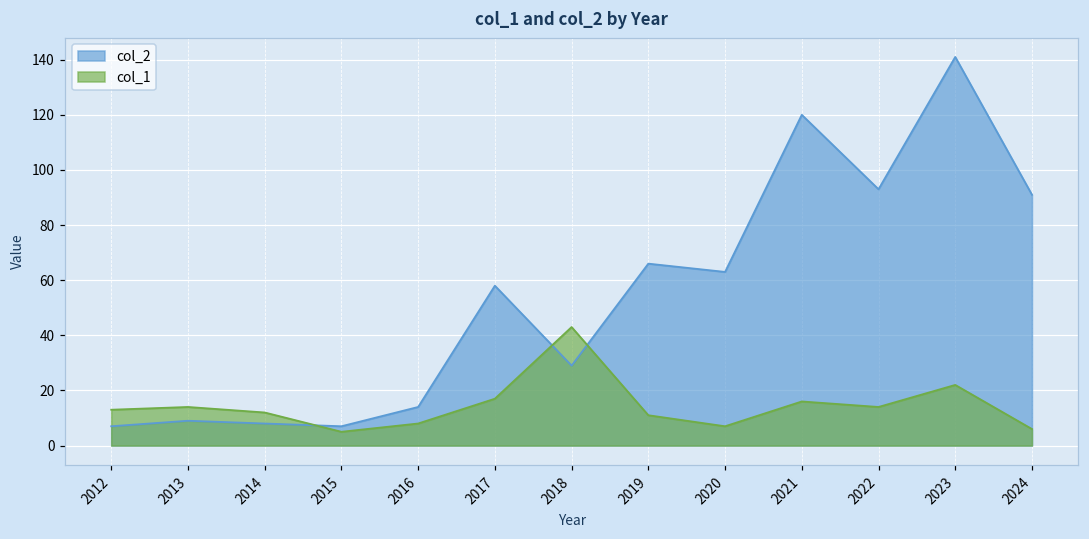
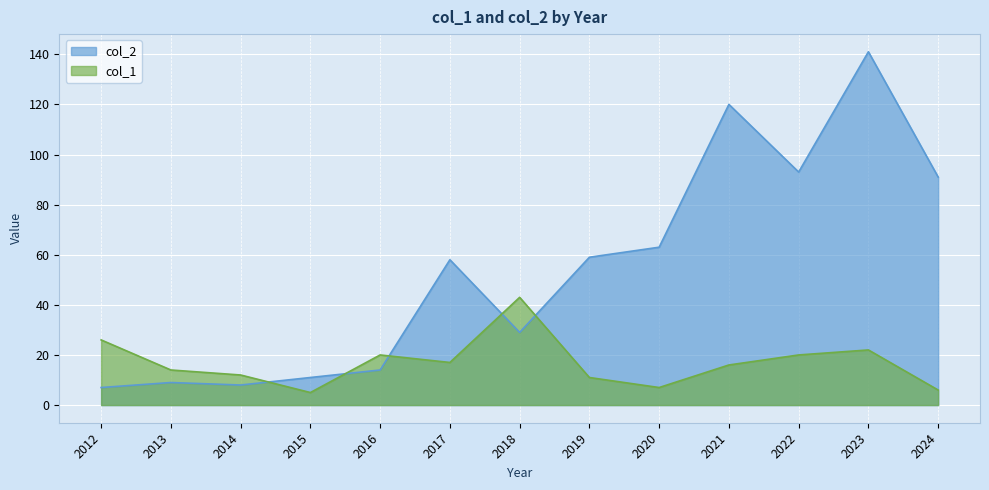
col_1, 2012: 13 -> 26
col_2, 2015: 7 -> 11
col_1, 2016: 8 -> 20
col_2, 2019: 66 -> 59
col_1, 2022: 14 -> 20
